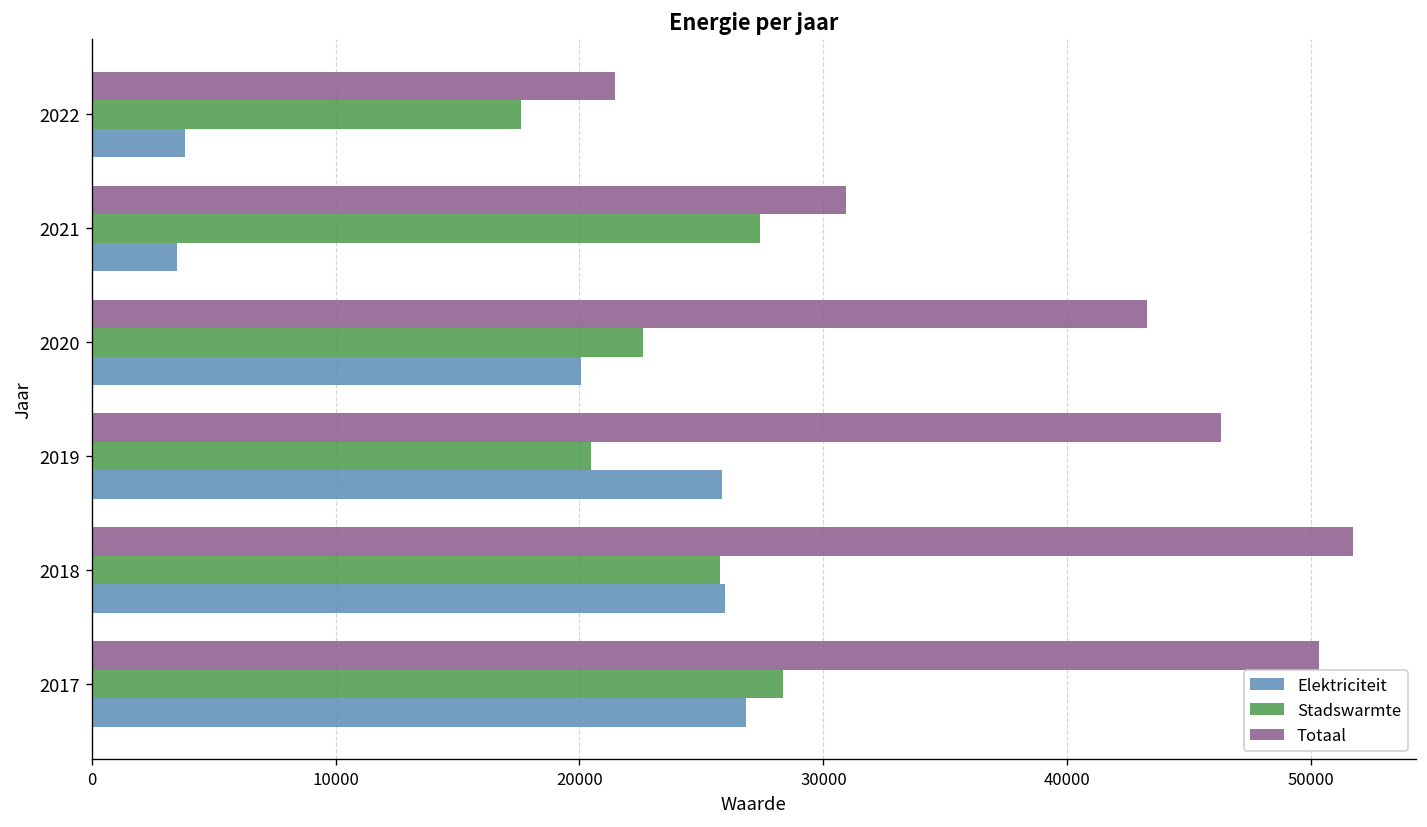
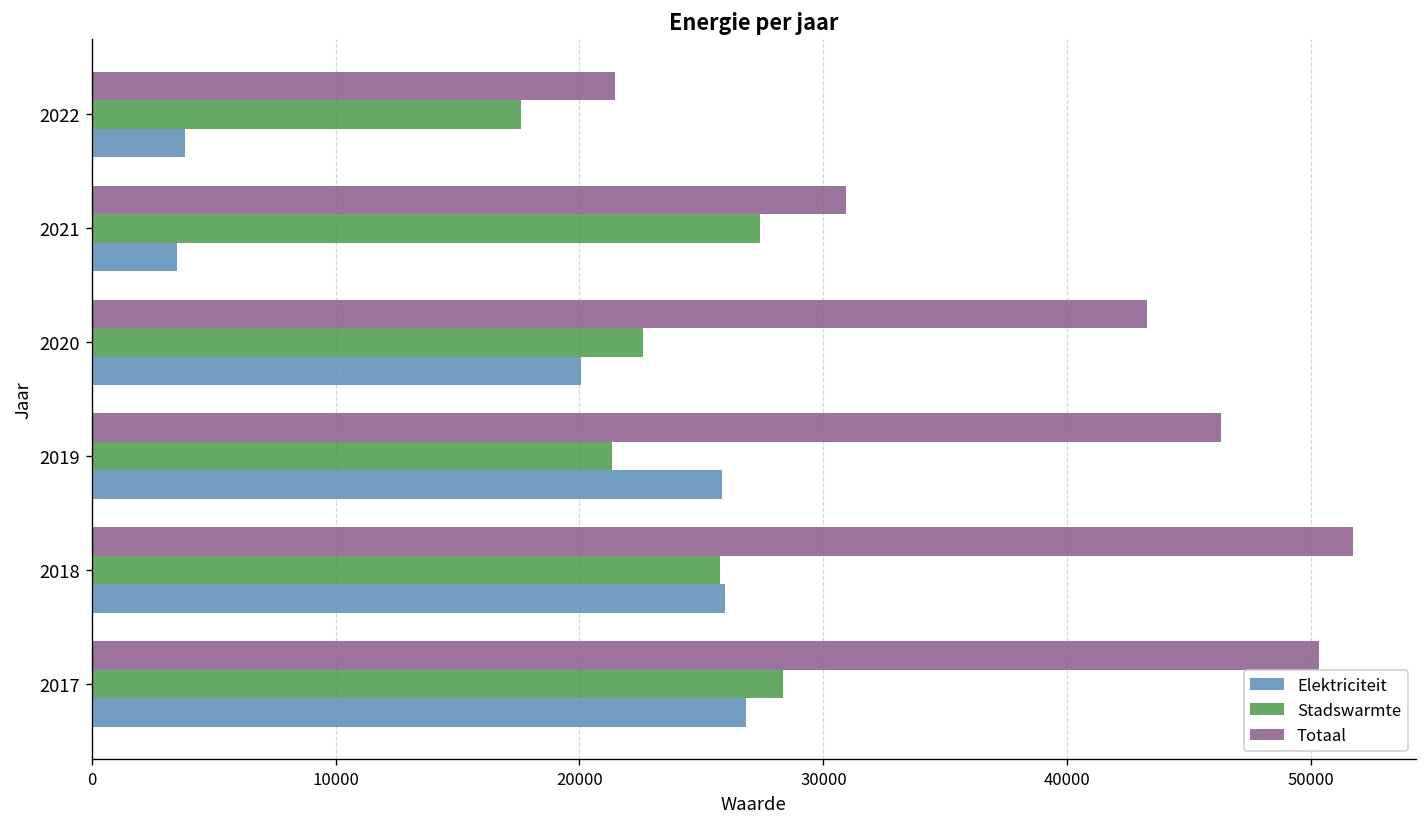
Stadswarmte, 2019: 20500 -> 21300
